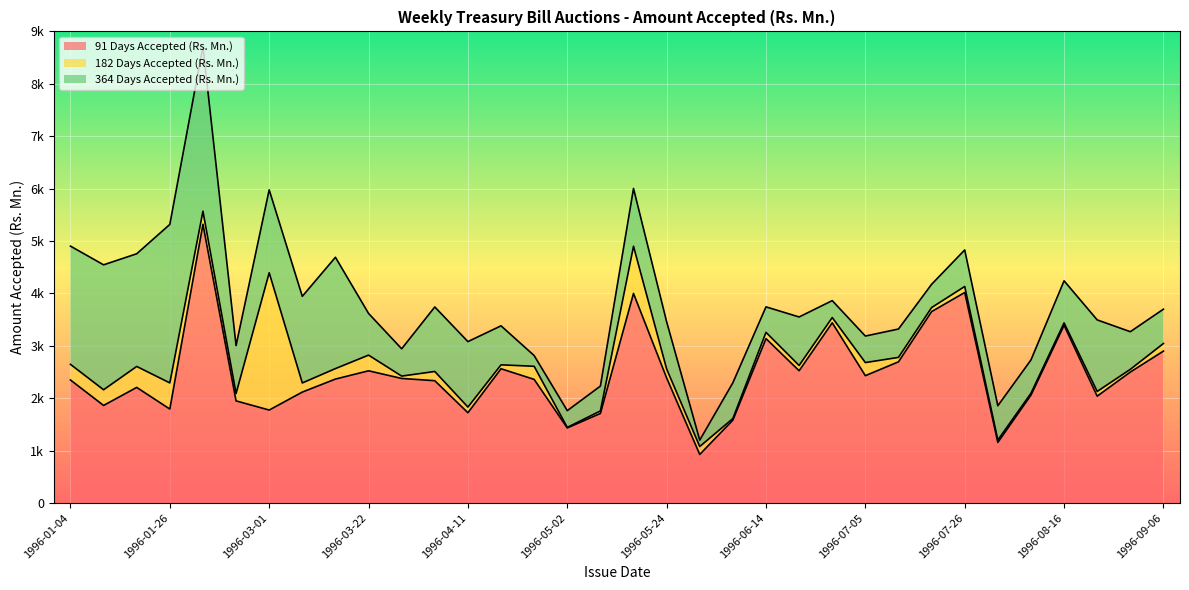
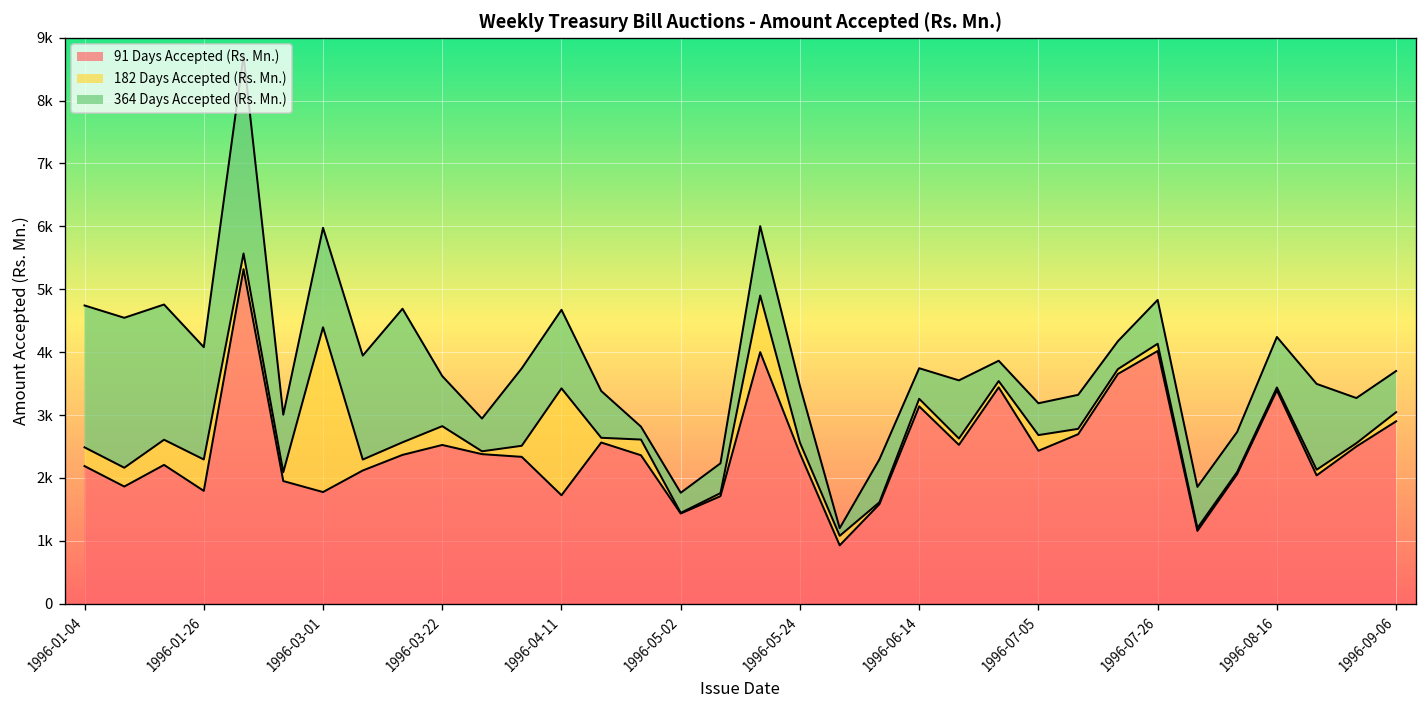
91 Days Accepted (Rs. Mn.), 1996-01-04: 2300 -> 2200
364 Days Accepted (Rs. Mn.), 1996-01-26: 3000 -> 1800
182 Days Accepted (Rs. Mn.), 1996-04-11: 100 -> 1700
